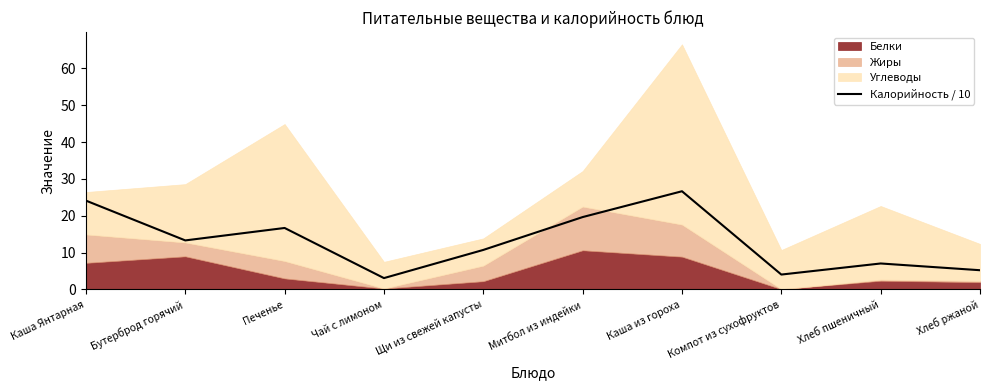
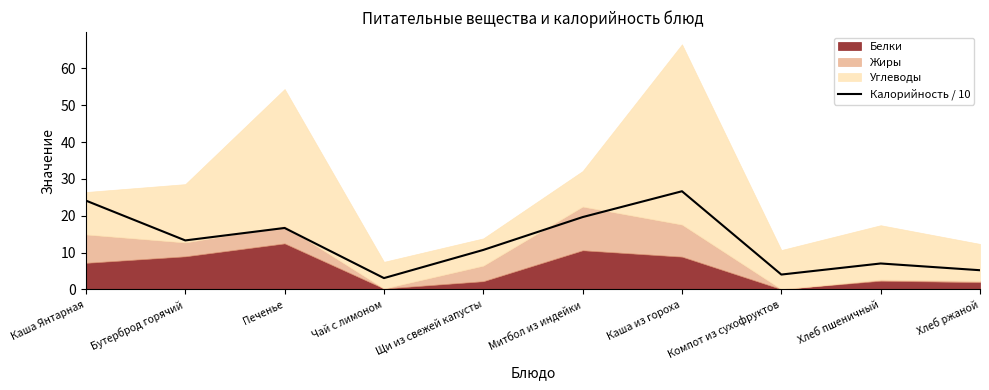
Белки, Печенье: 3 -> 13
Углеводы, Хлеб пшеничный: 20 -> 15
